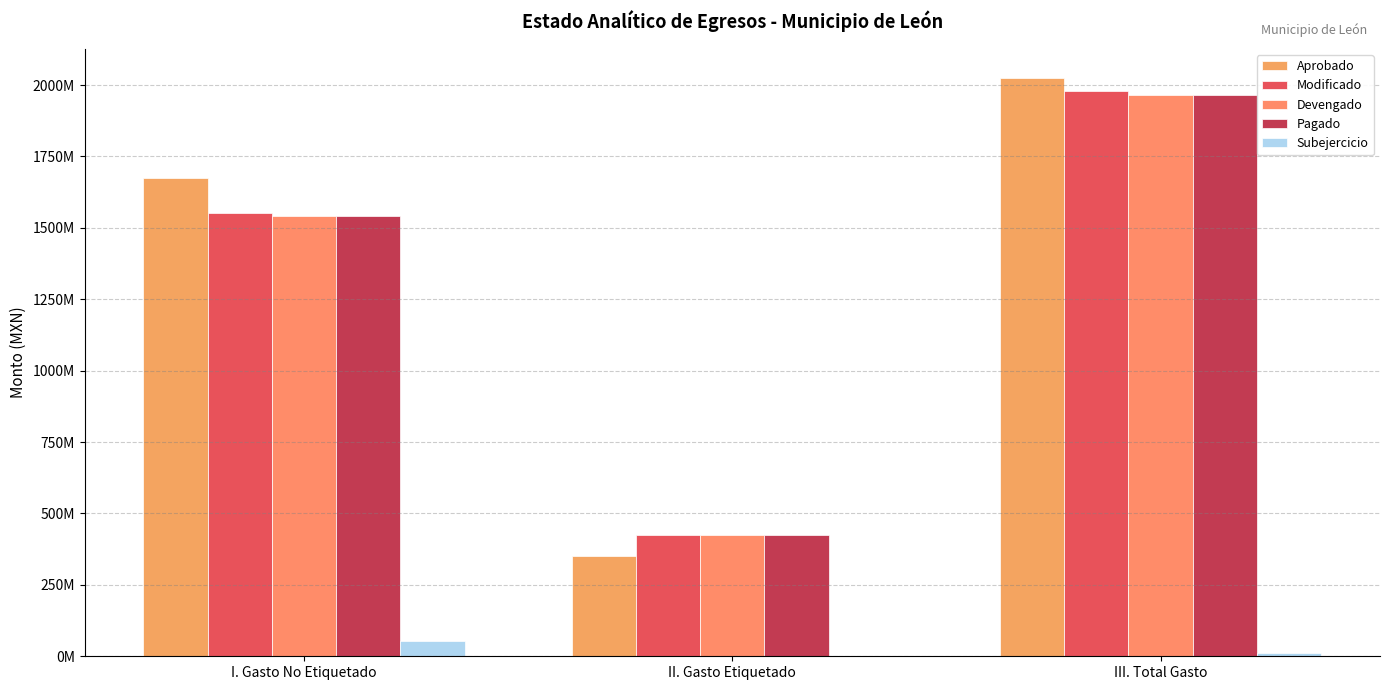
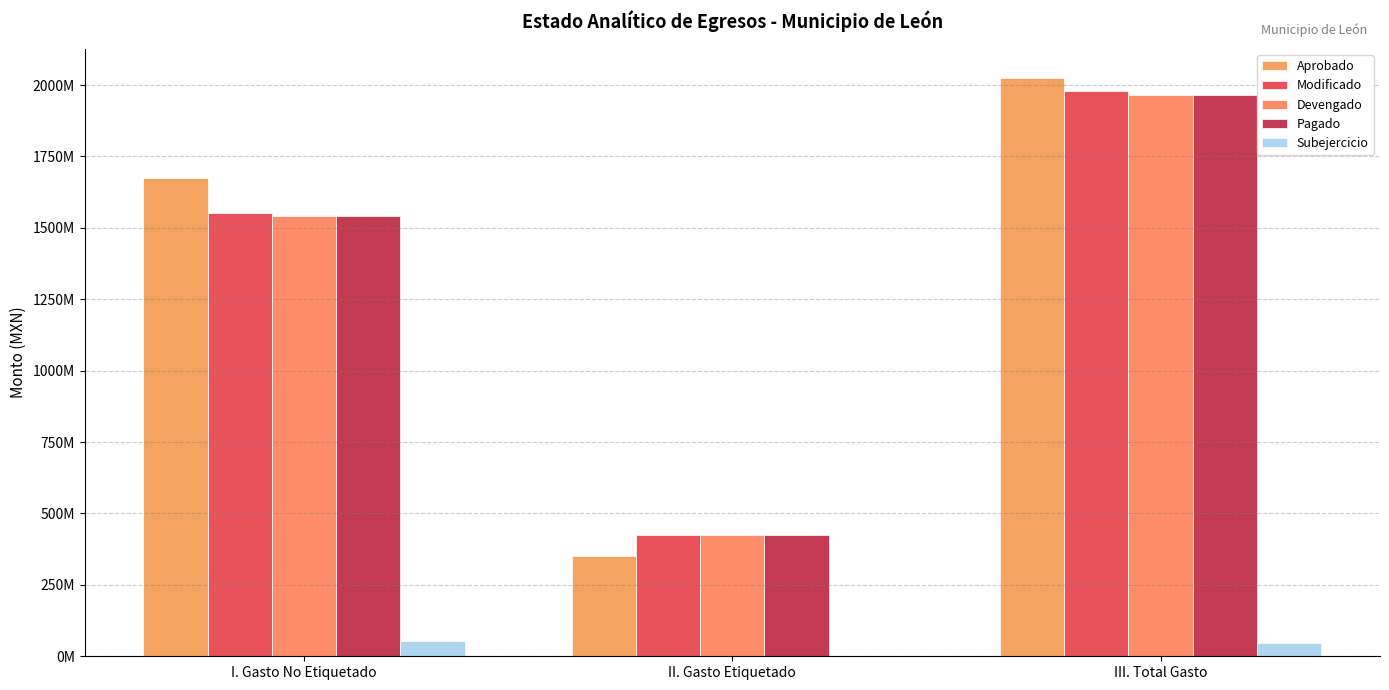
Subejercicio, III. Total Gasto: 10000000 -> 50000000
